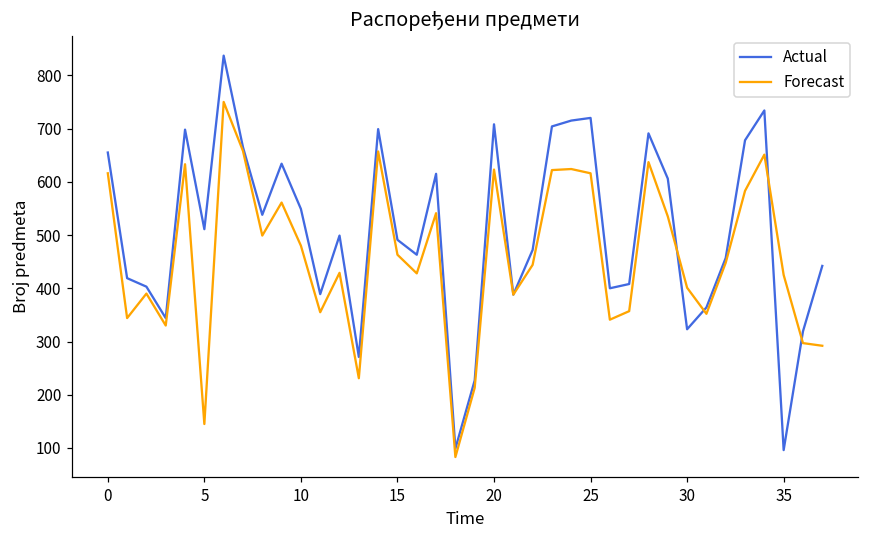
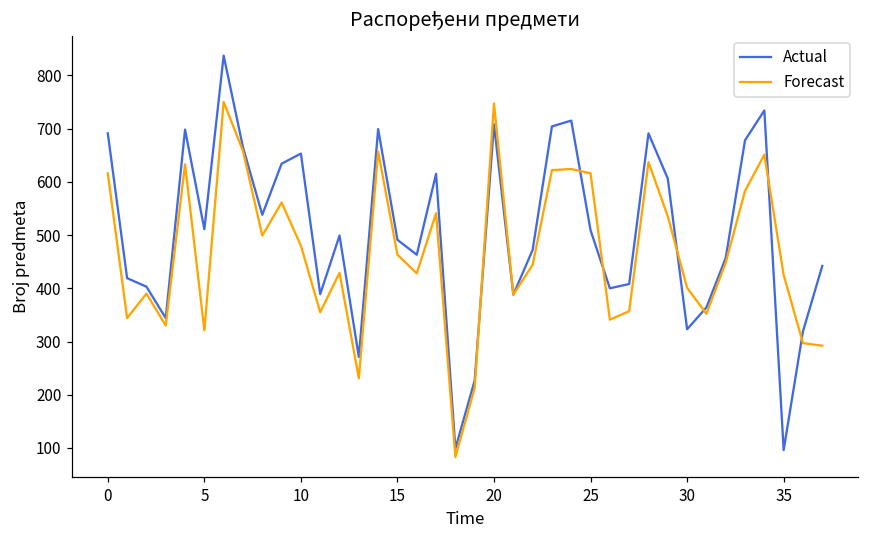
Actual, 0: 660 -> 690
Forecast, 5: 150 -> 320
Actual, 10: 550 -> 650
Forecast, 20: 620 -> 750
Actual, 25: 720 -> 510
